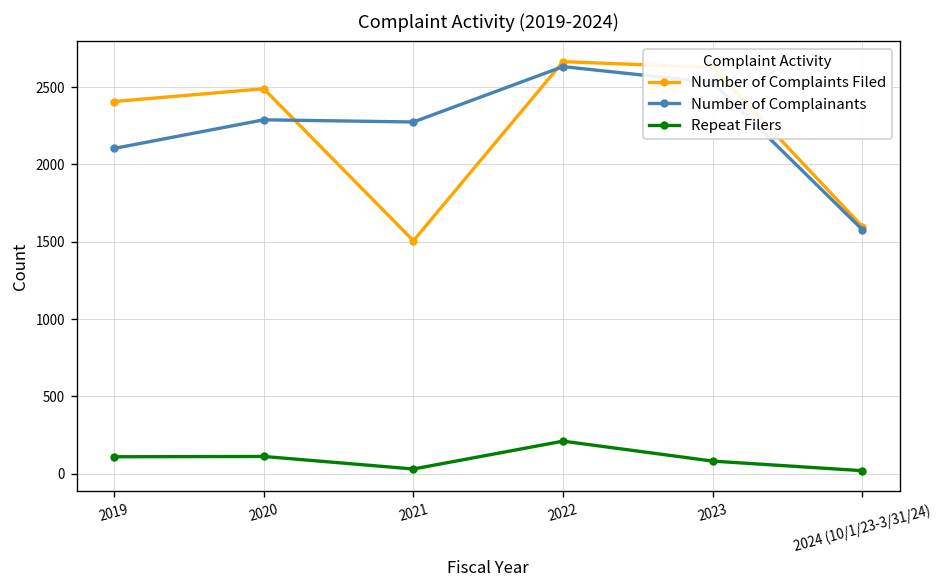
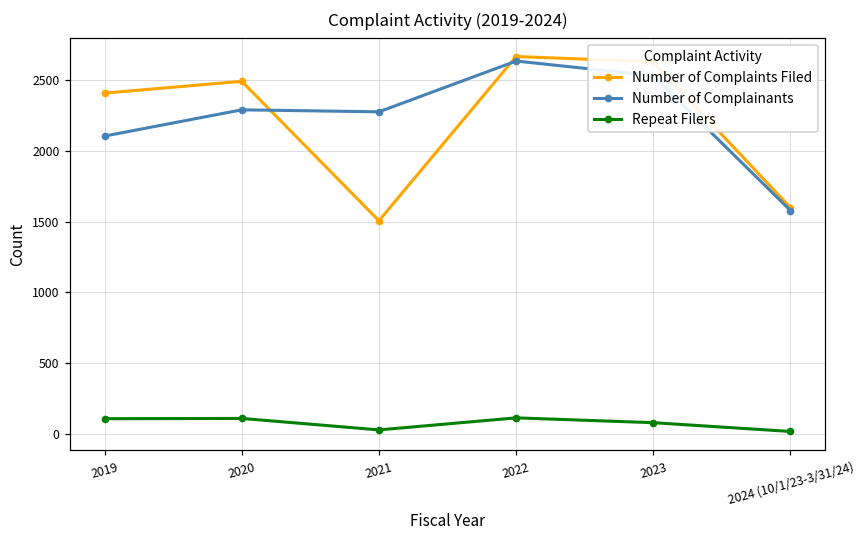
Repeat Filers, 2022: 210 -> 120
